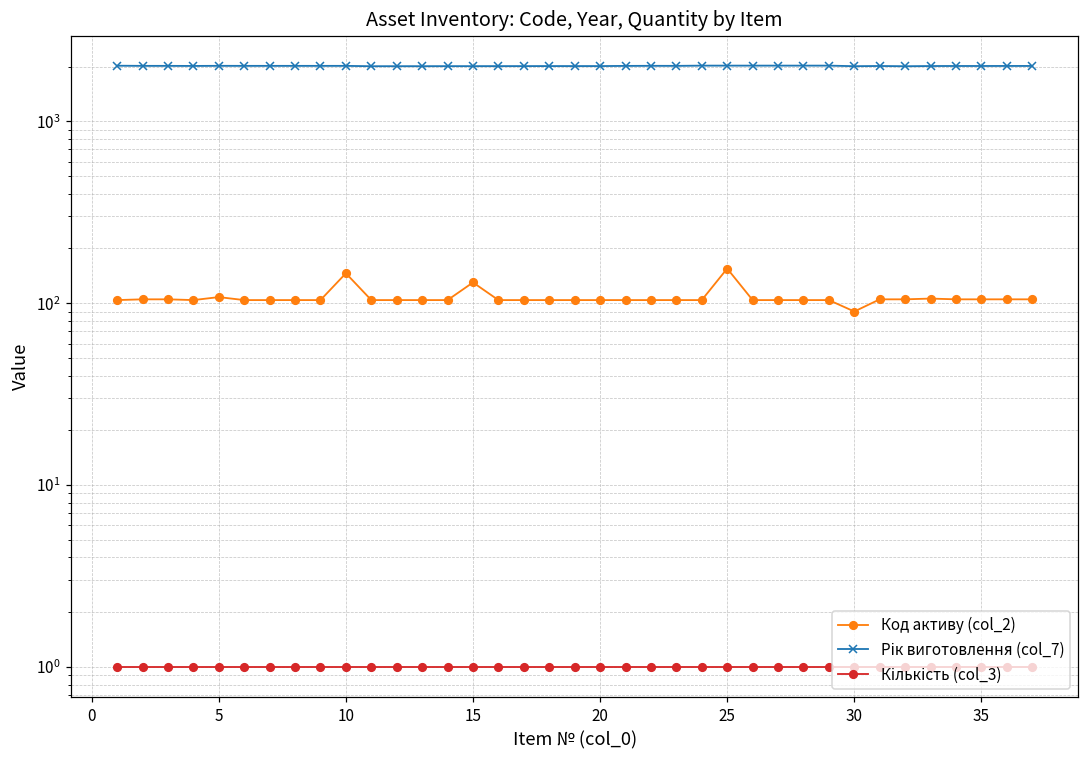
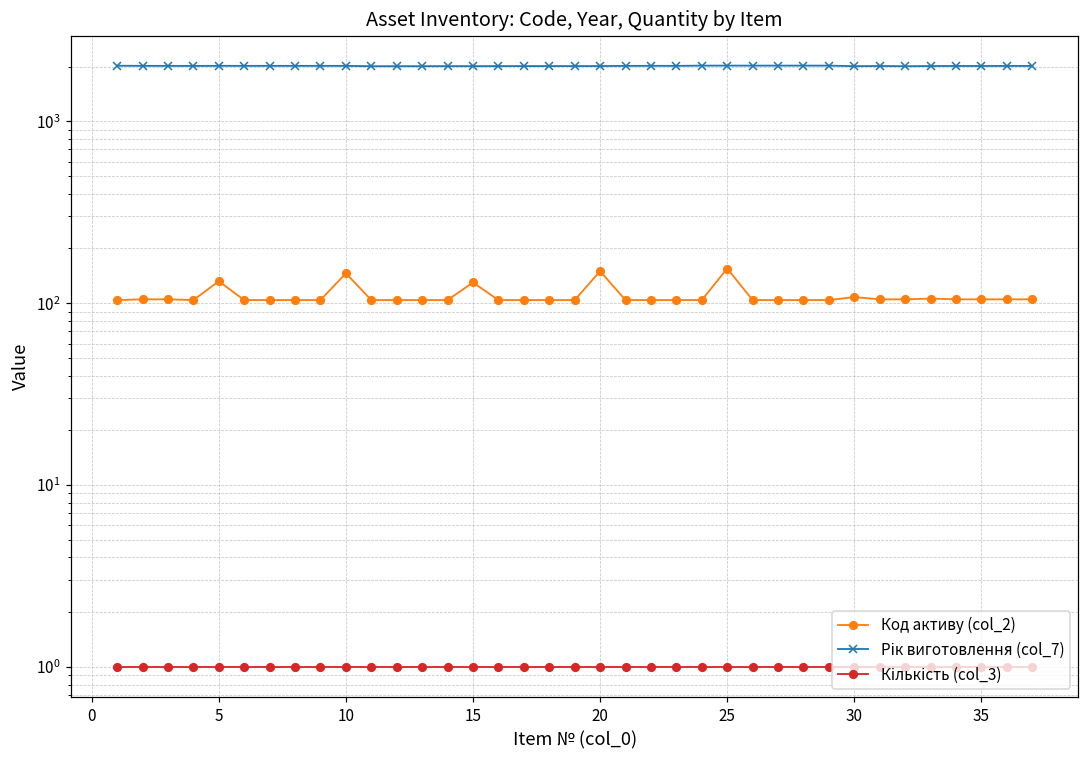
Код активу (col_2), 5: 110 -> 130
Код активу (col_2), 20: 100 -> 150
Код активу (col_2), 30: 90 -> 110
